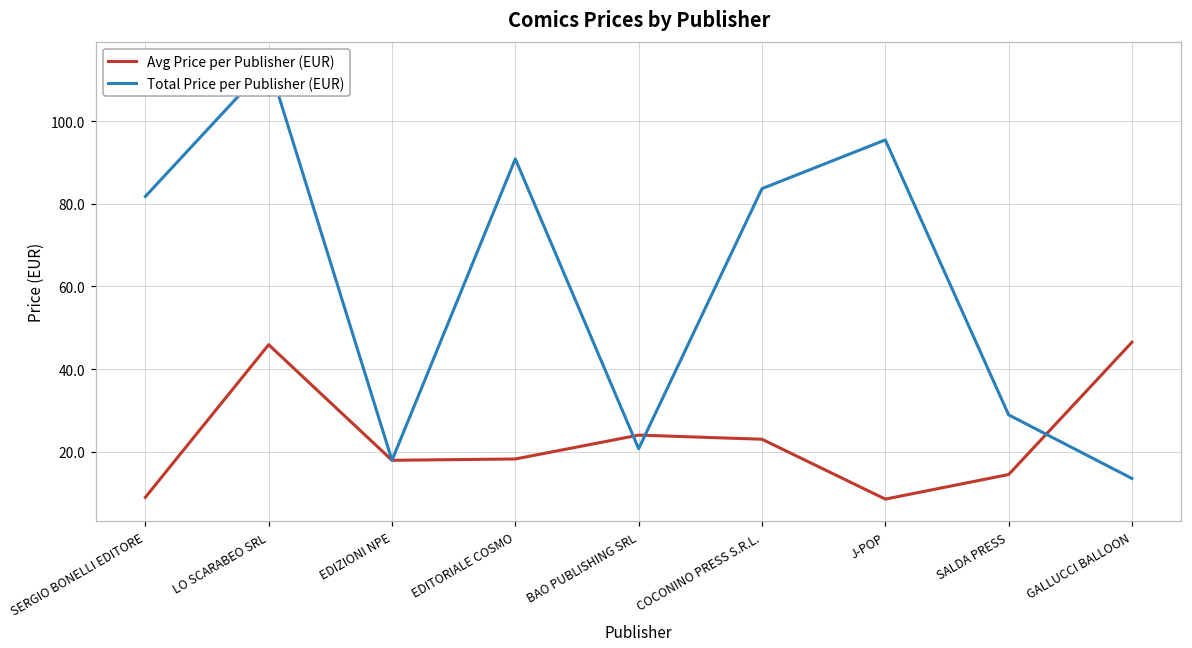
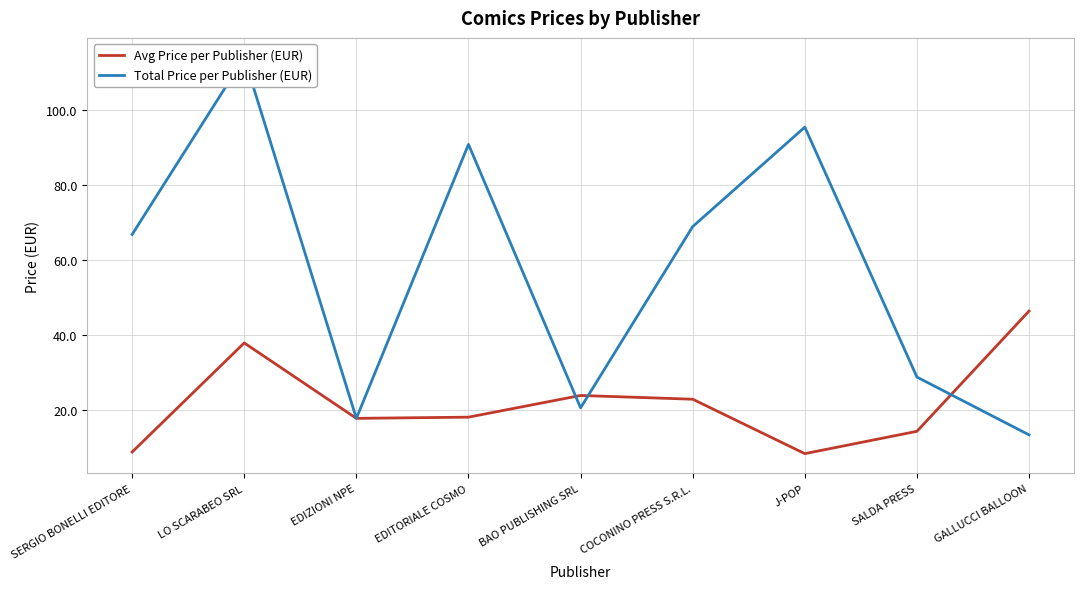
Total Price per Publisher (EUR), SERGIO BONELLI EDITORE: 82 -> 67
Avg Price per Publisher (EUR), LO SCARABEO SRL: 46 -> 38
Total Price per Publisher (EUR), COCONINO PRESS S.R.L.: 84 -> 69
